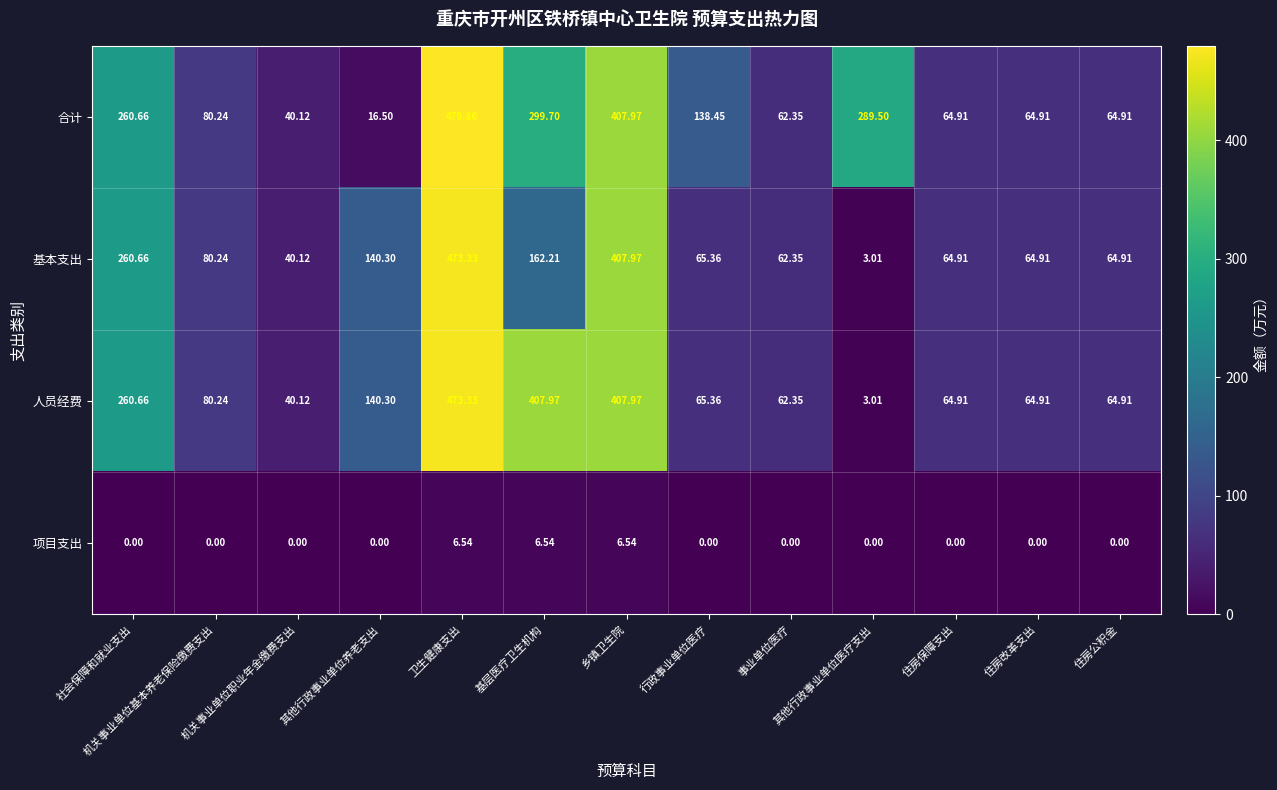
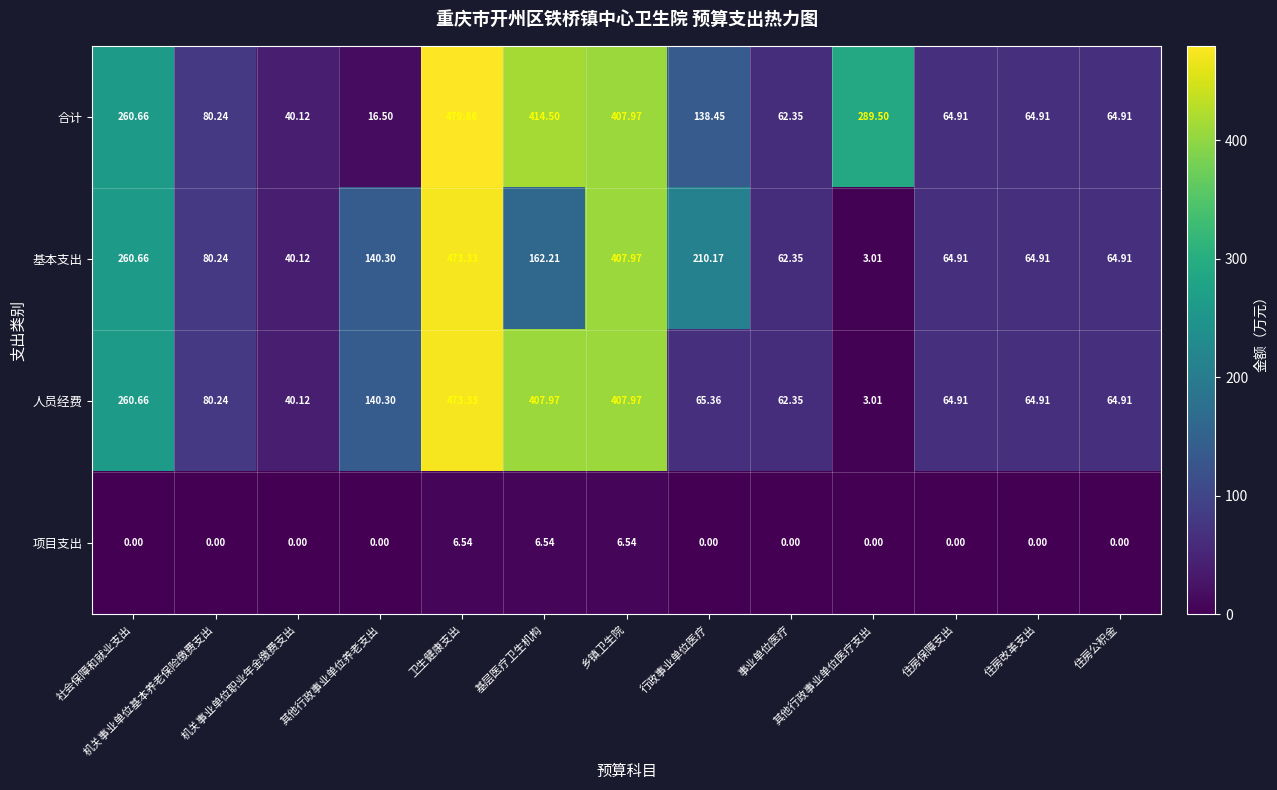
合计, 基层医疗卫生机构: 299.70 -> 414.50
基本支出, 行政事业单位医疗: 65.36 -> 210.17
